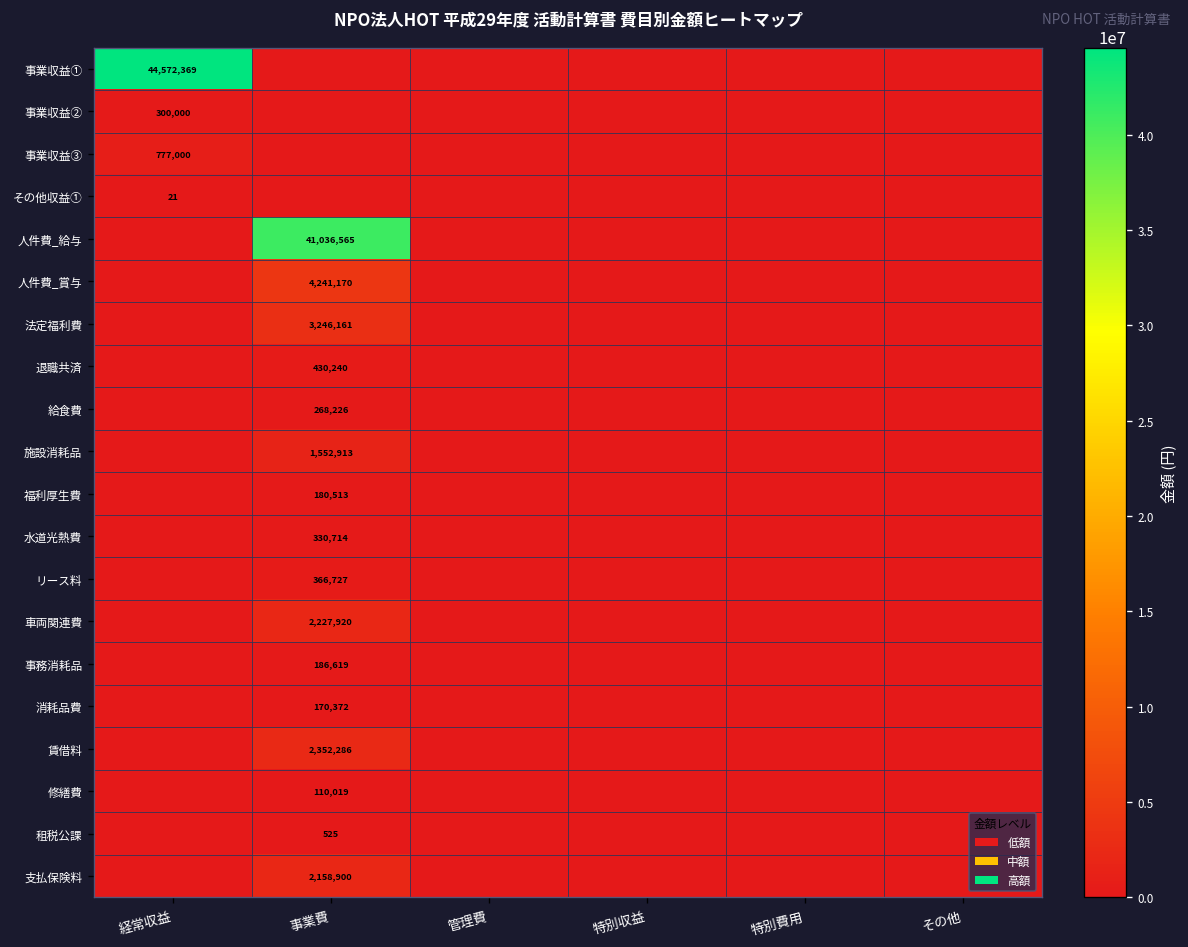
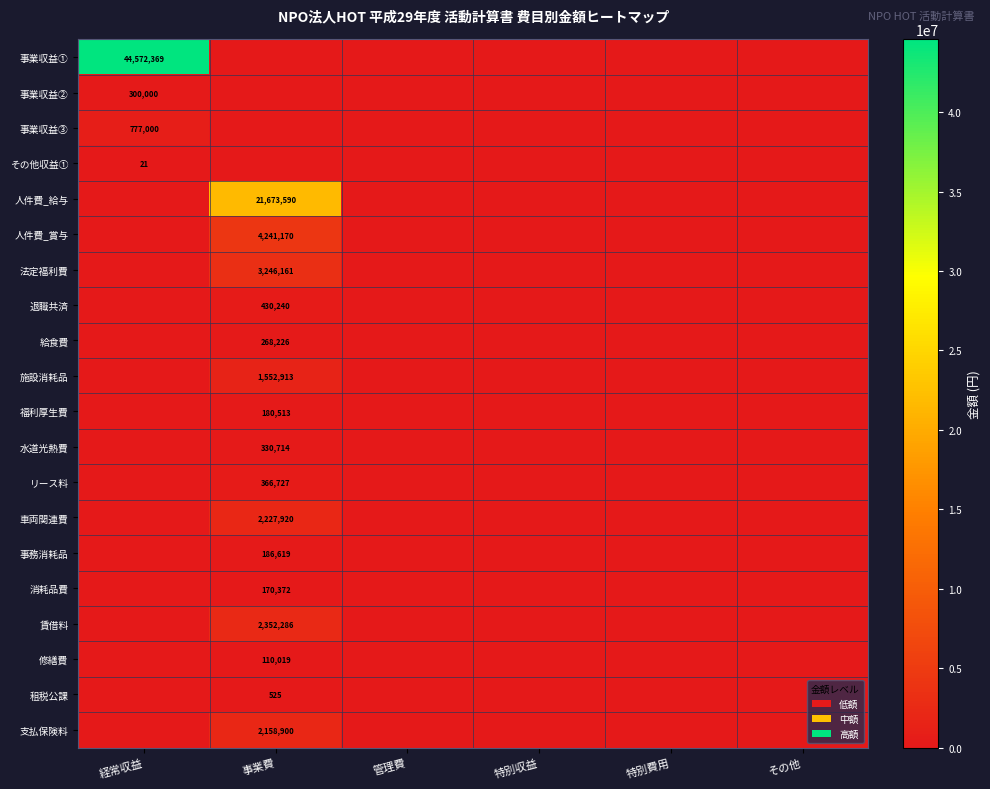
人件費_給与, 事業費: 41,036,565 -> 21,673,590
